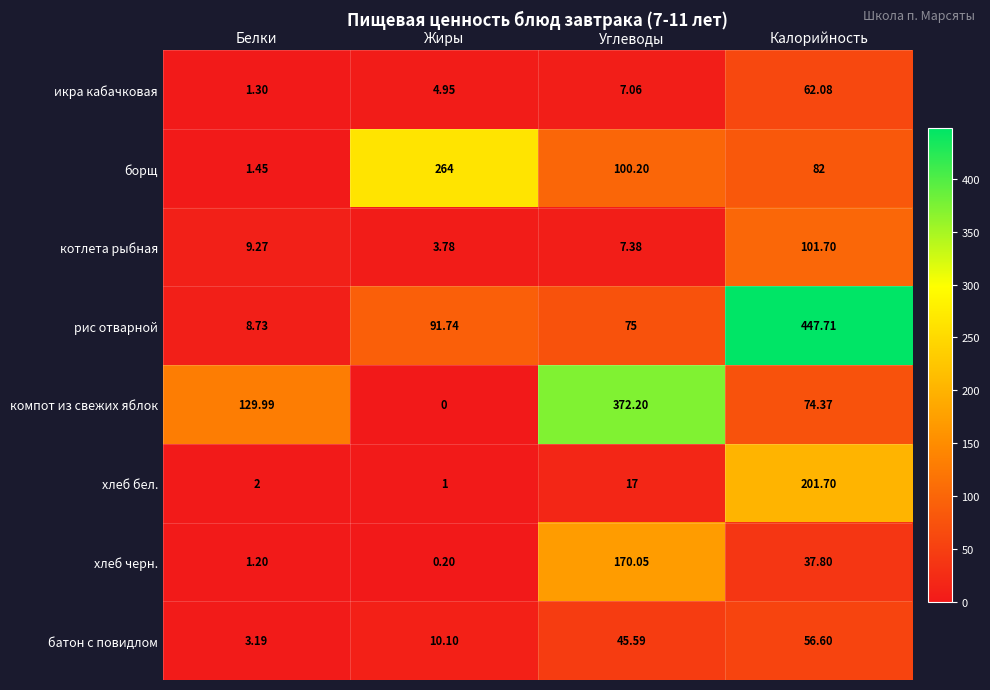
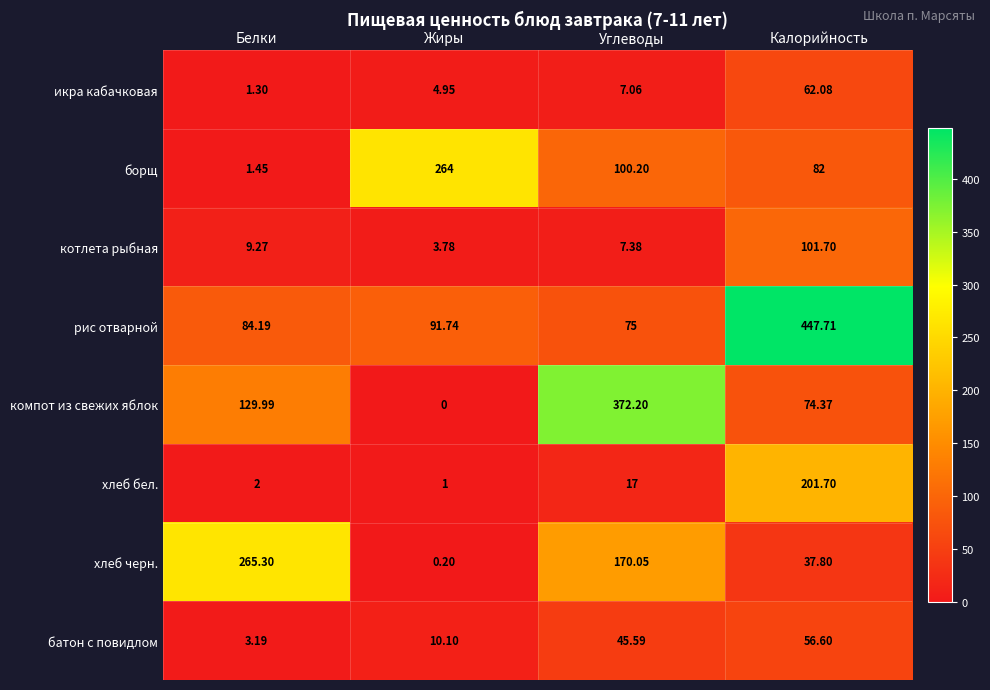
рис отварной, Белки: 8.73 -> 84.19
хлеб черн., Белки: 1.20 -> 265.30
